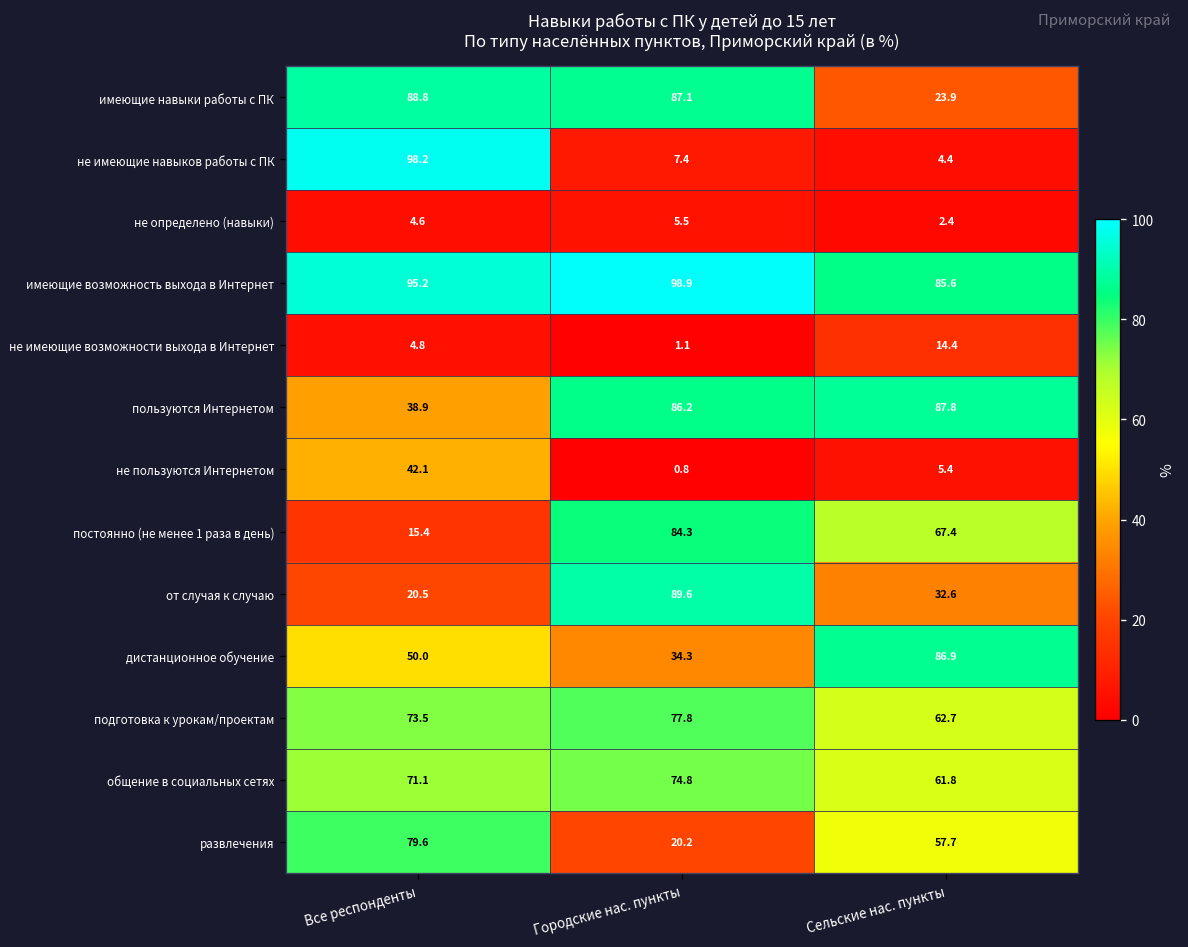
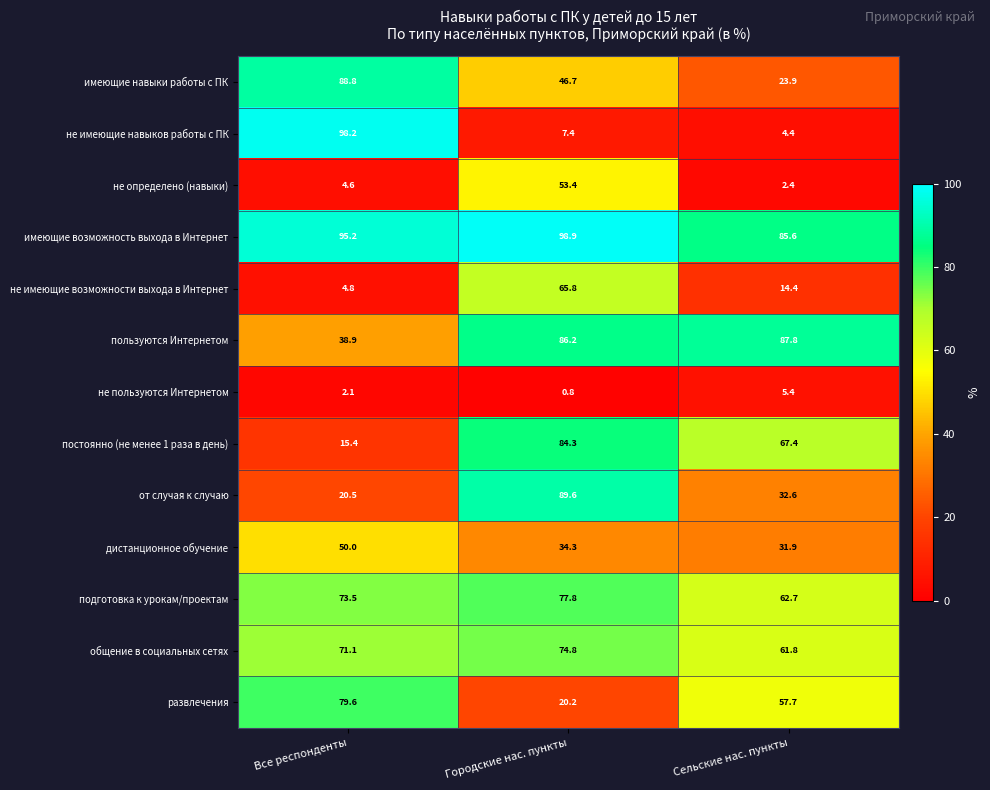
имеющие навыки работы с ПК, Городские нас. пункты: 87.1 -> 46.7
не определено (навыки), Городские нас. пункты: 5.5 -> 53.4
не имеющие возможности выхода в Интернет, Городские нас. пункты: 1.1 -> 65.8
не пользуются Интернетом, Все респонденты: 42.1 -> 2.1
дистанционное обучение, Сельские нас. пункты: 86.9 -> 31.9
